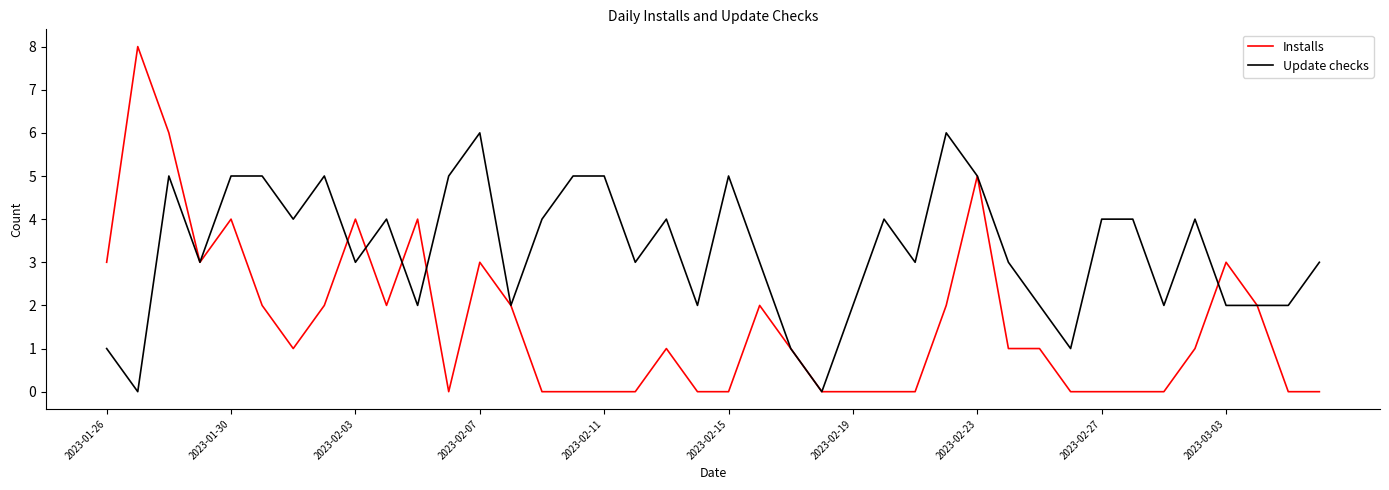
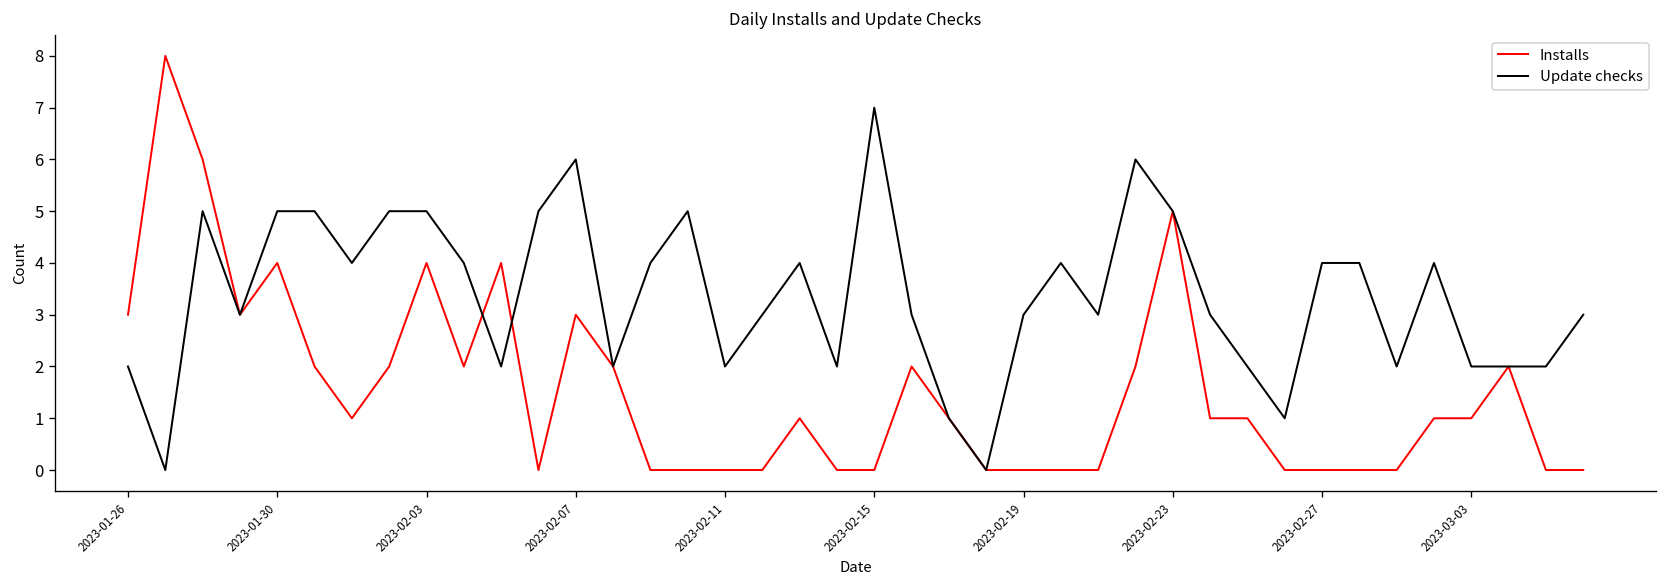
Update checks, 2023-01-26: 1 -> 2
Update checks, 2023-02-03: 3 -> 5
Update checks, 2023-02-11: 5 -> 2
Update checks, 2023-02-15: 5 -> 7
Update checks, 2023-02-19: 2 -> 3
Installs, 2023-03-03: 3 -> 1
